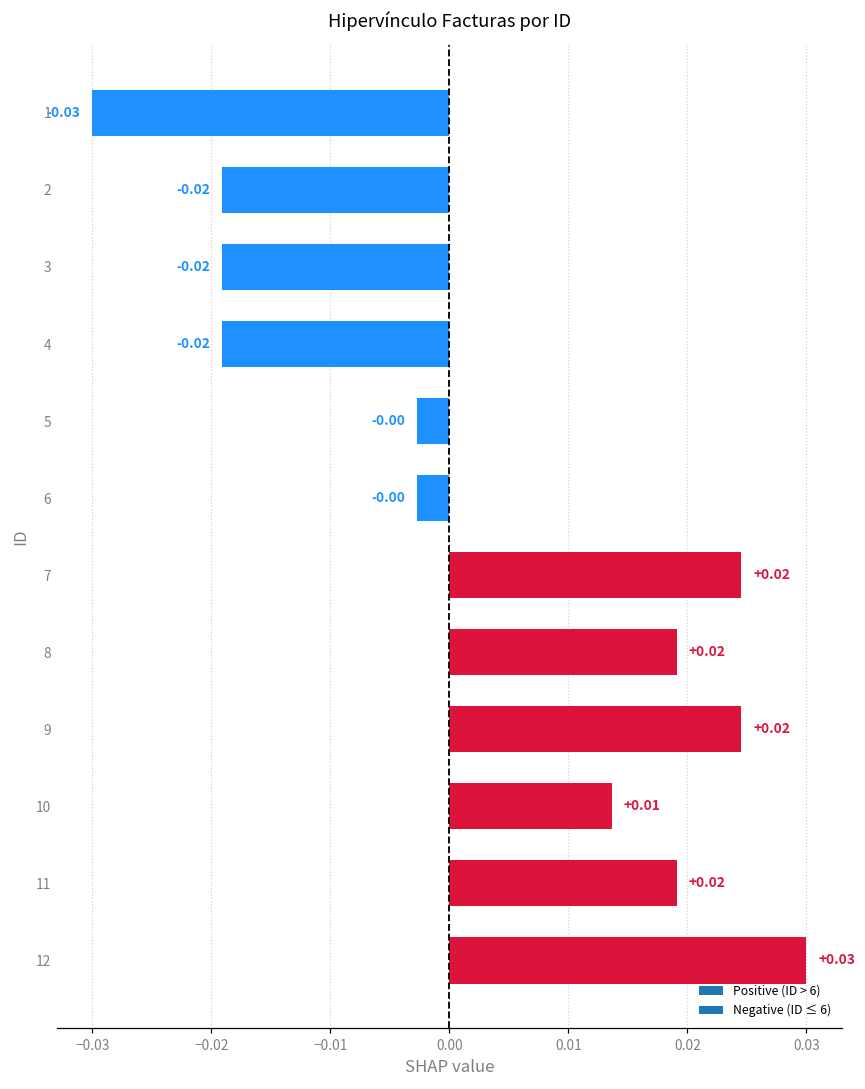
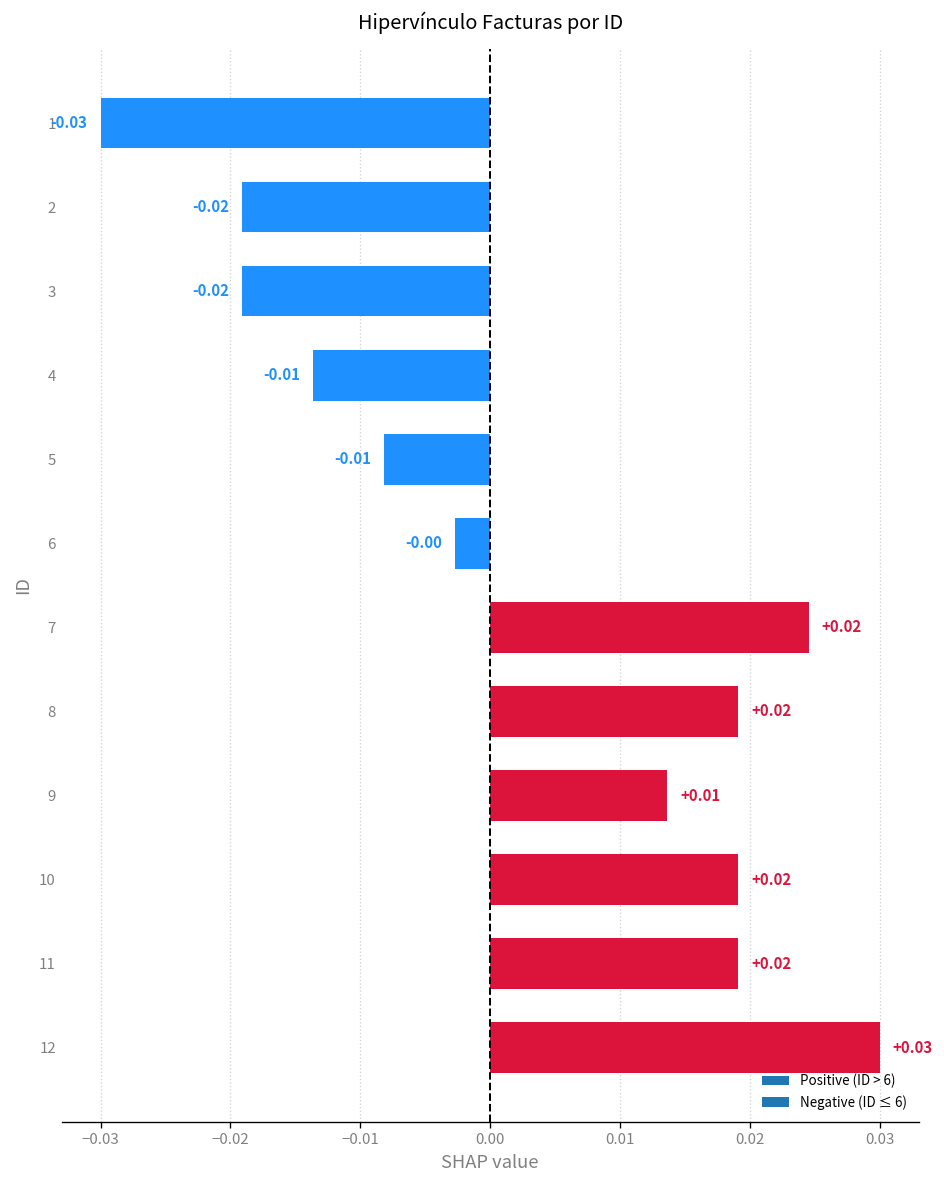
4: -0.02 -> -0.01
5: -0.00 -> -0.01
9: +0.02 -> +0.01
10: +0.01 -> +0.02
